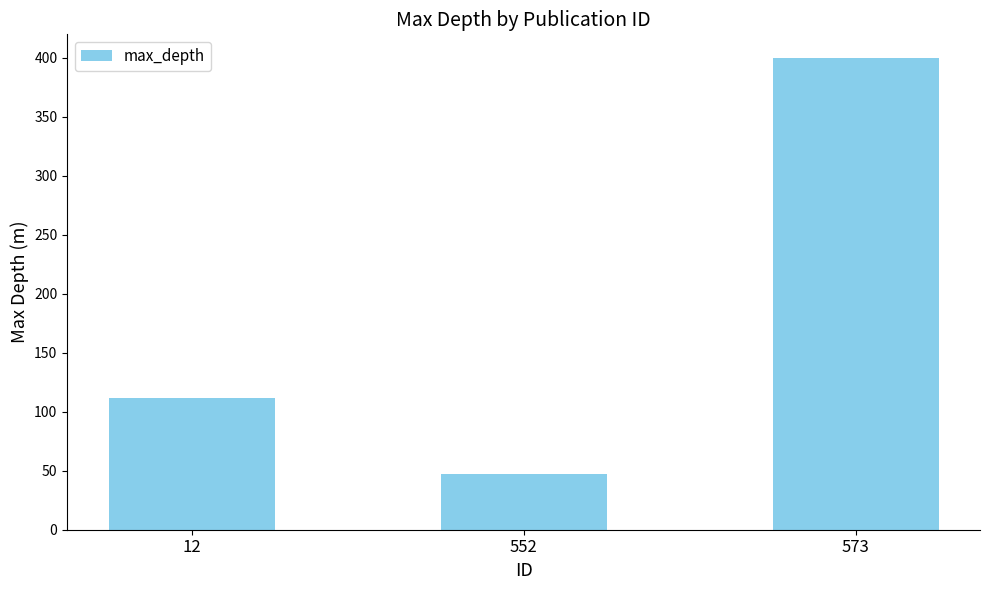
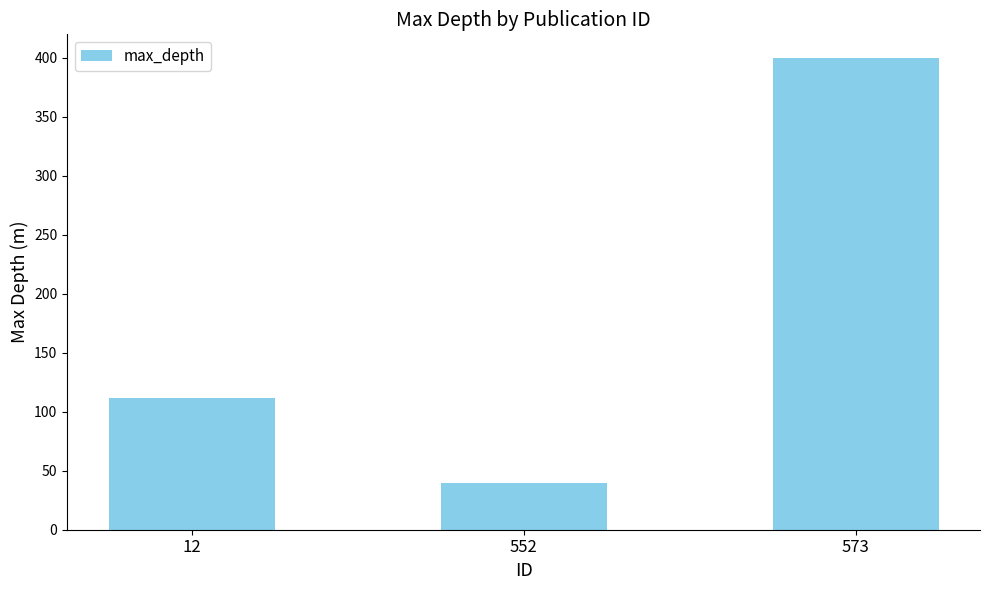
552: 47 -> 40
